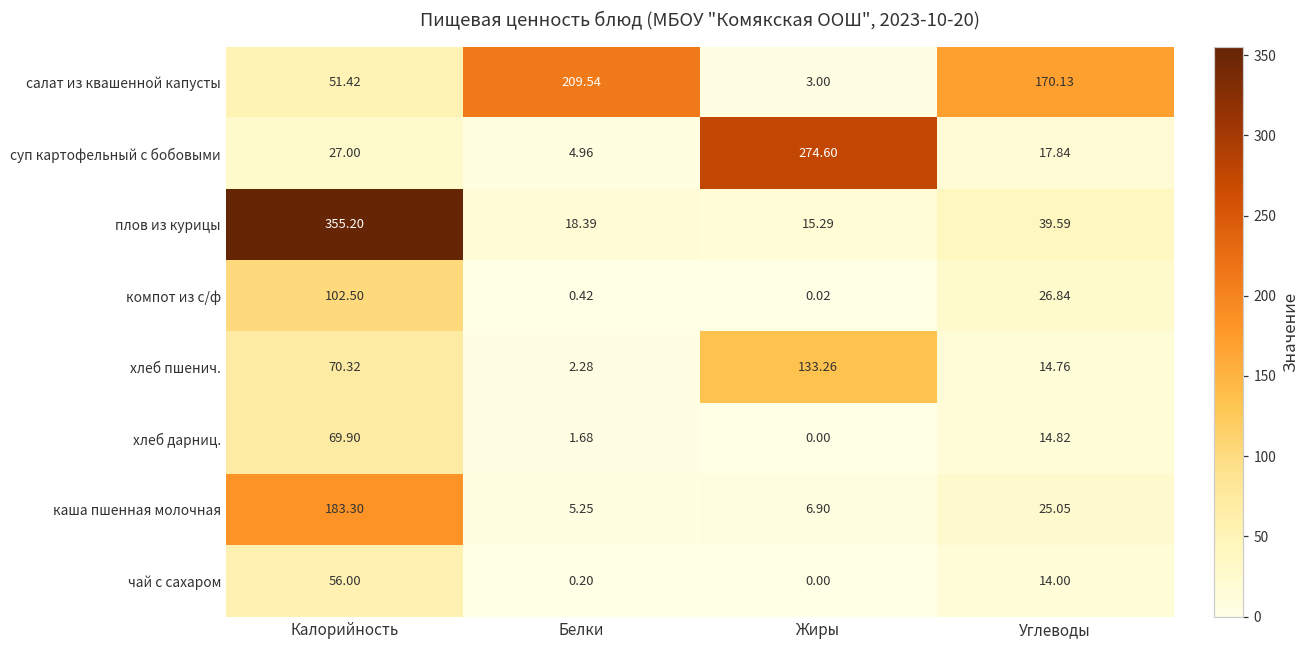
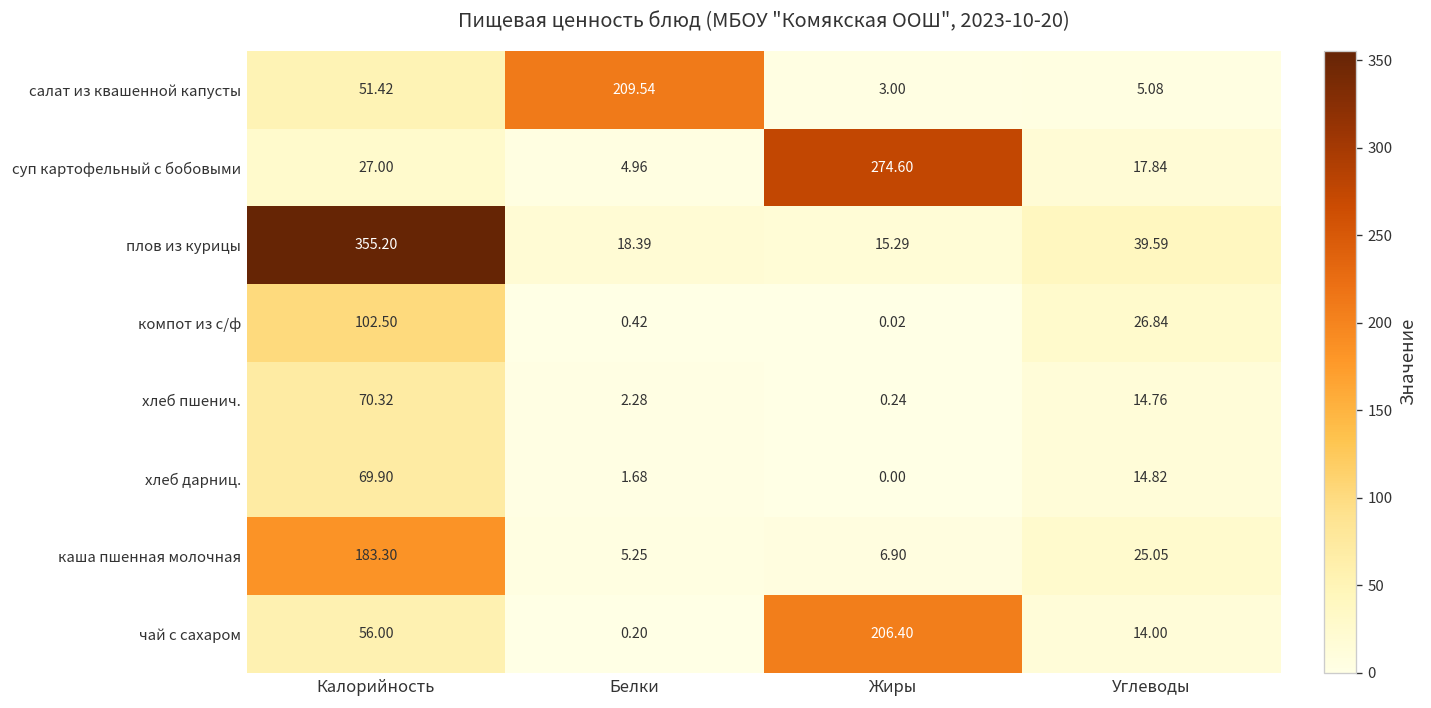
салат из квашенной капусты, Углеводы: 170.13 -> 5.08
хлеб пшенич., Жиры: 133.26 -> 0.24
чай с сахаром, Жиры: 0.00 -> 206.40
